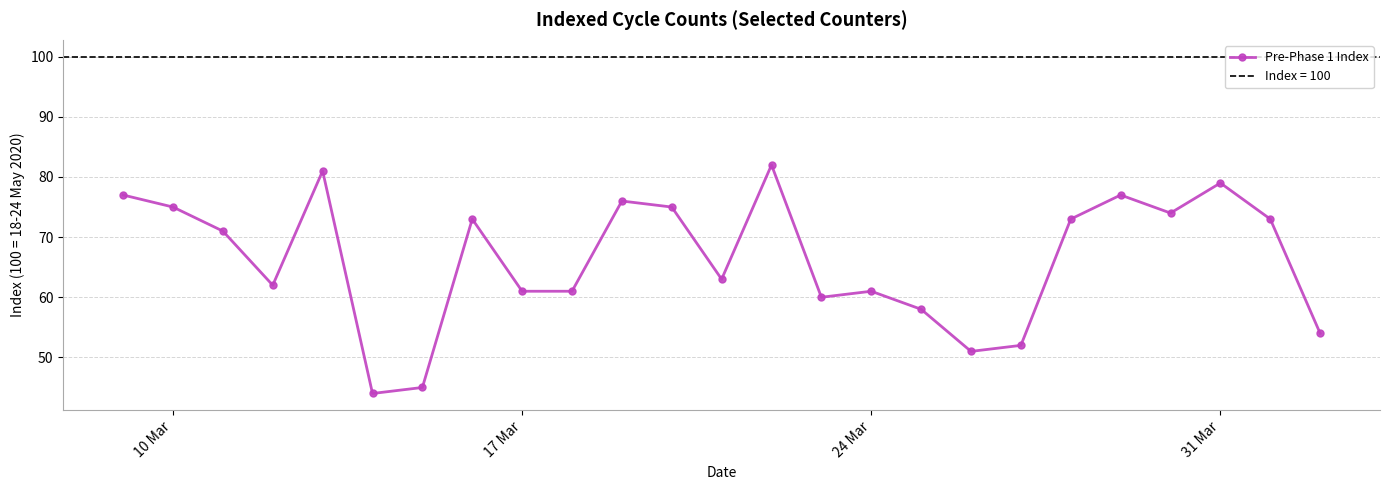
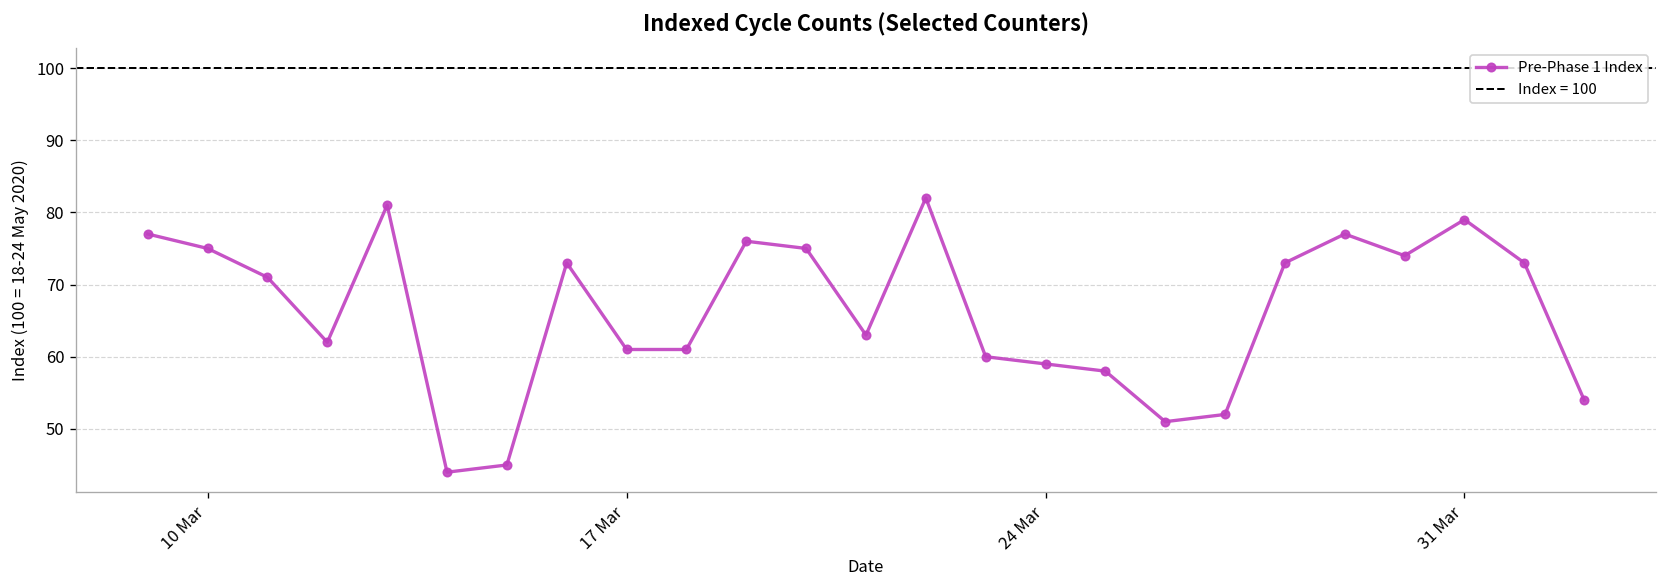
24 Mar: 61 -> 59
